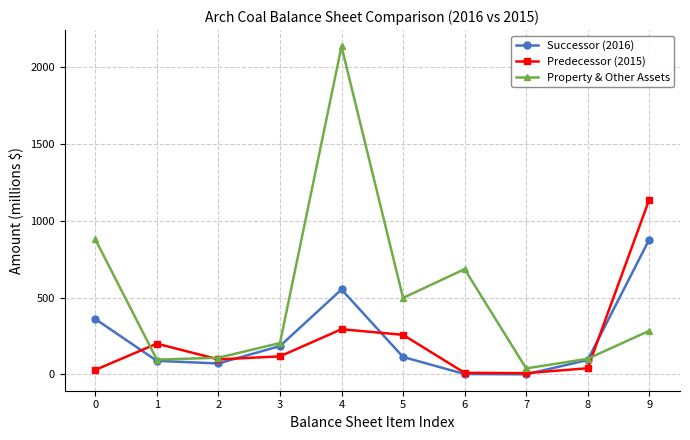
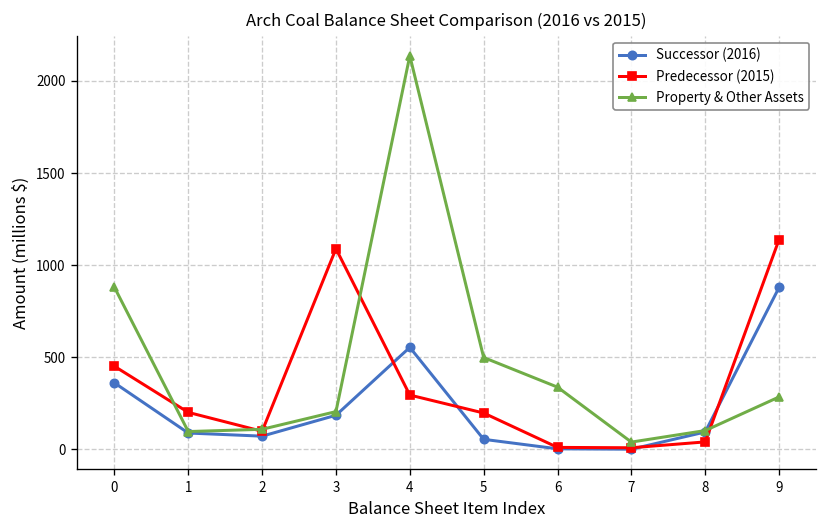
Predecessor (2015), 0: 30 -> 450
Predecessor (2015), 3: 120 -> 1090
Successor (2016), 5: 110 -> 50
Predecessor (2015), 5: 260 -> 200
Property & Other Assets, 6: 690 -> 340
